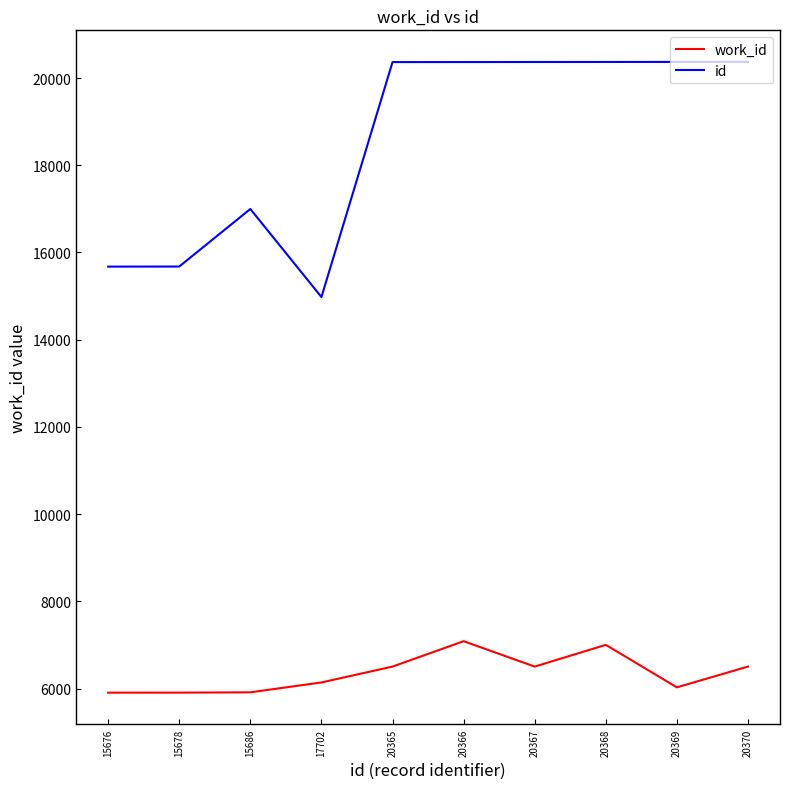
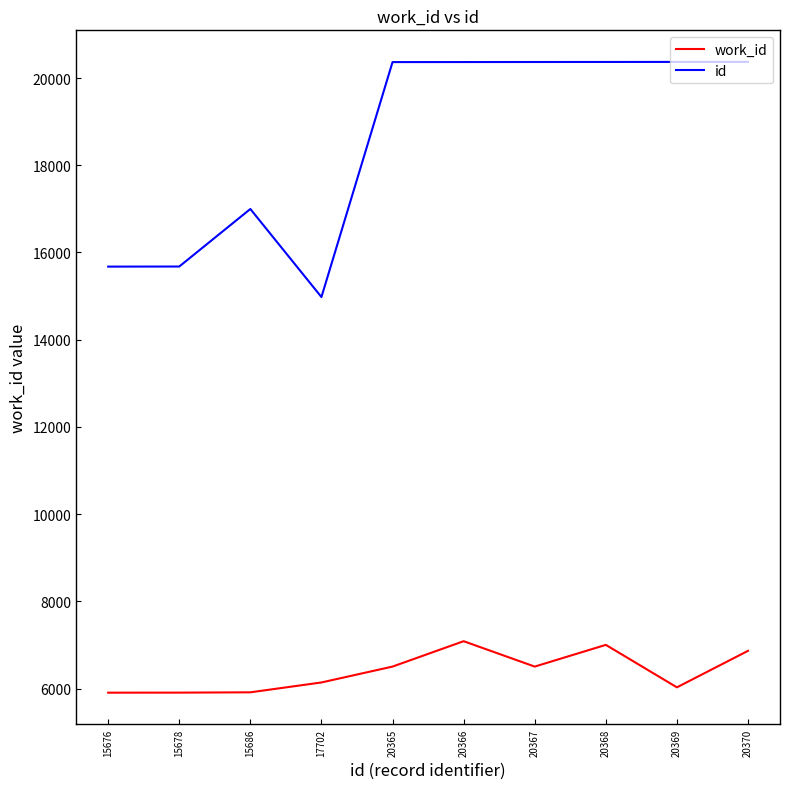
work_id, 20370: 6500 -> 6900
